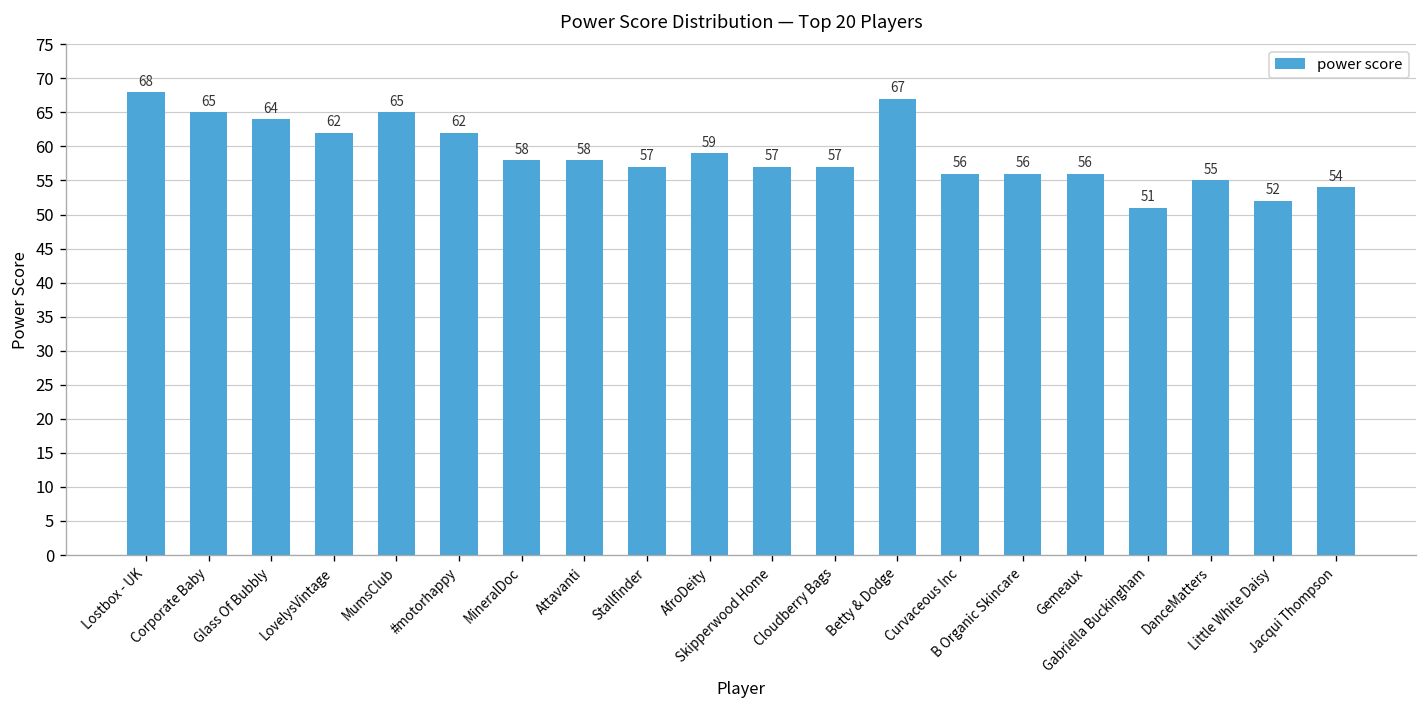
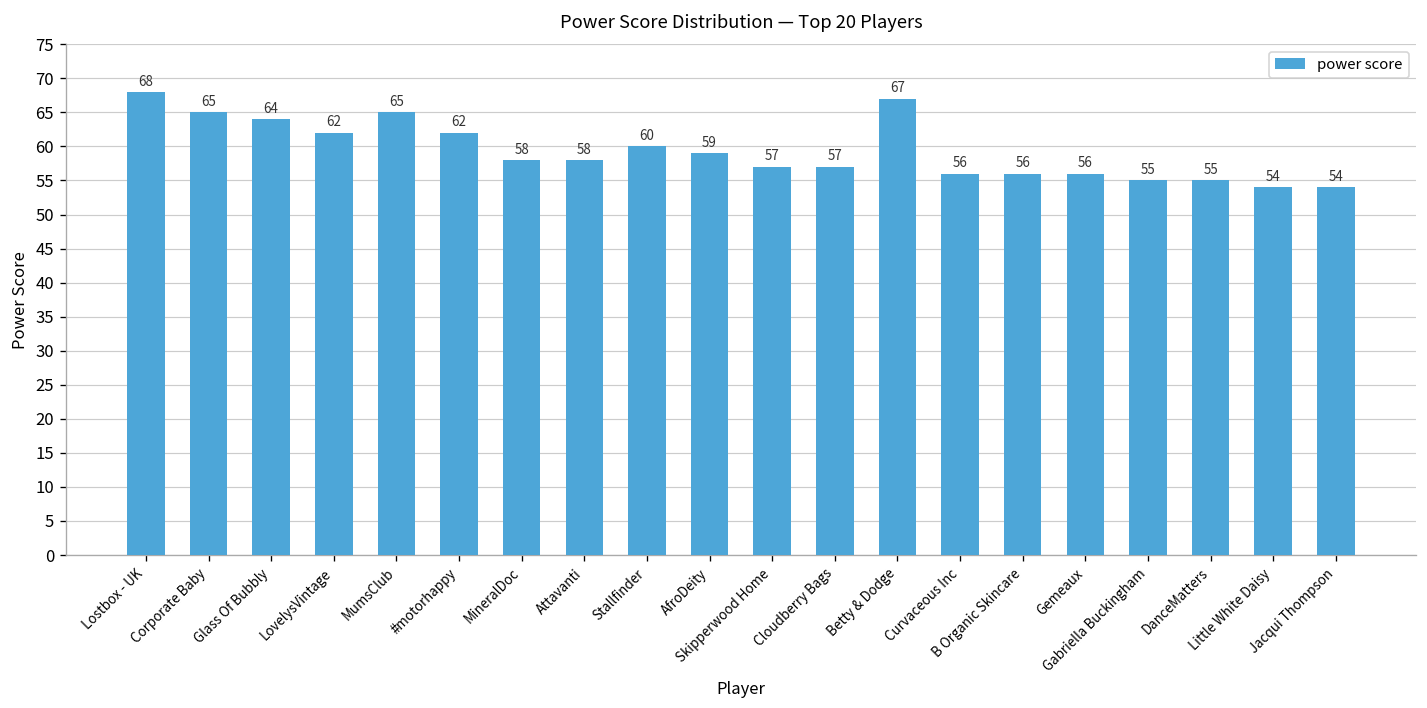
Stallfinder: 57 -> 60
Gabriella Buckingham: 51 -> 55
Little White Daisy: 52 -> 54
